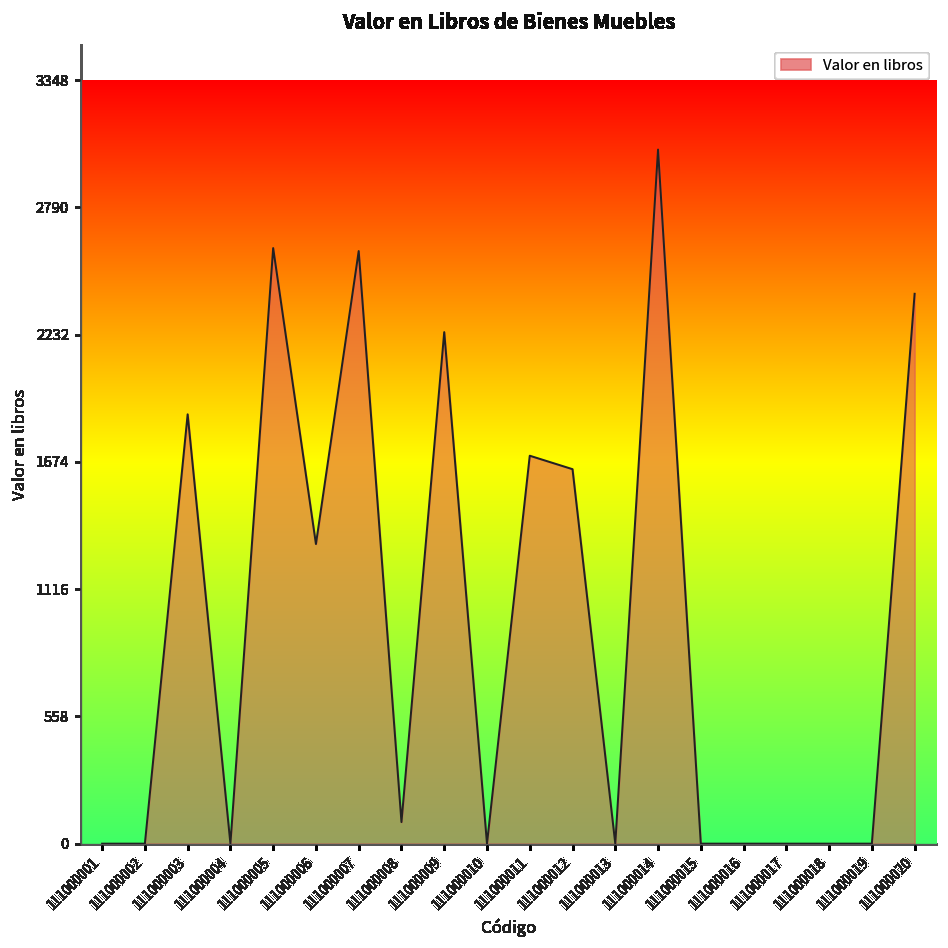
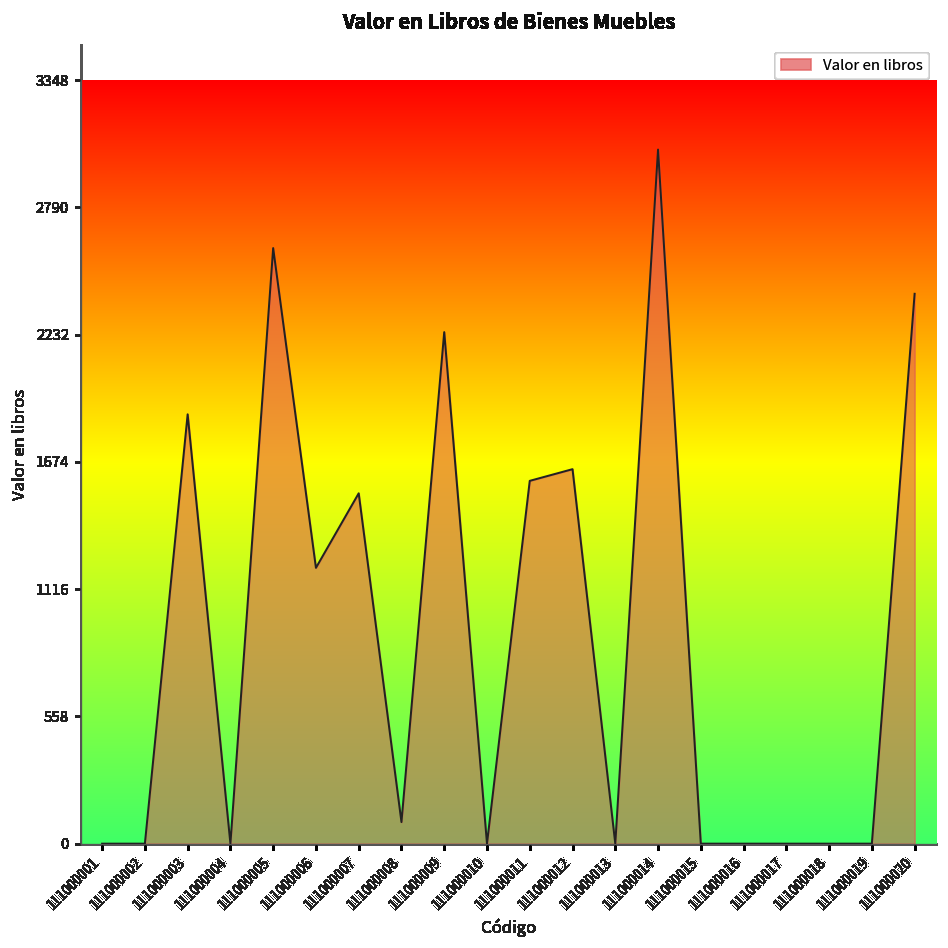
111000006: 1310 -> 1210
111000007: 2600 -> 1540
111000011: 1700 -> 1590
